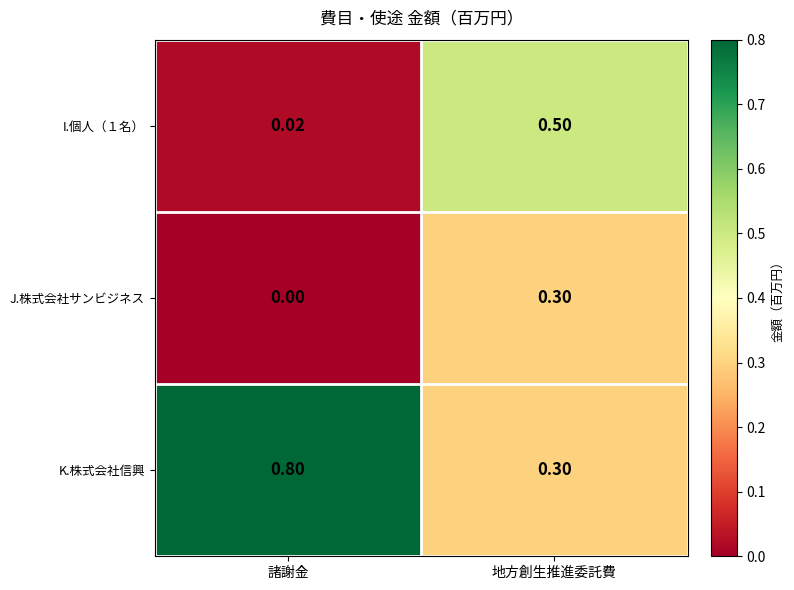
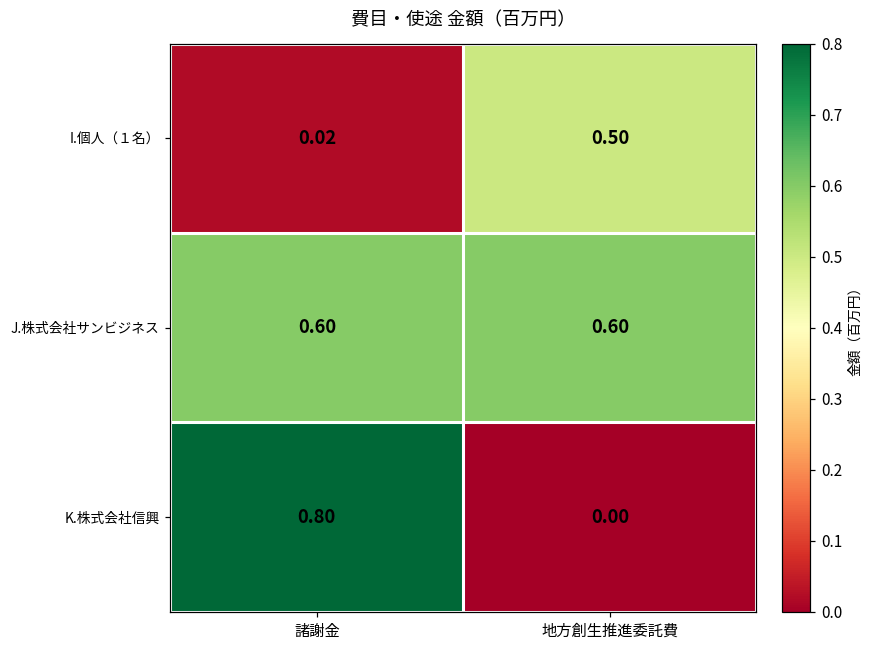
J.株式会社サンビジネス, 諸謝金: 0.00 -> 0.60
J.株式会社サンビジネス, 地方創生推進委託費: 0.30 -> 0.60
K.株式会社信興, 地方創生推進委託費: 0.30 -> 0.00
